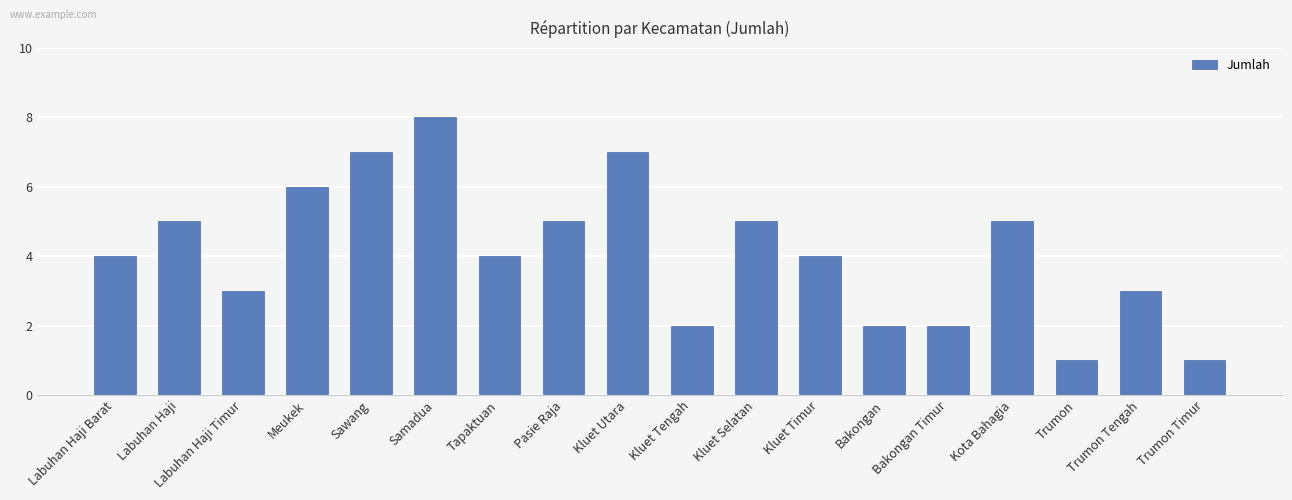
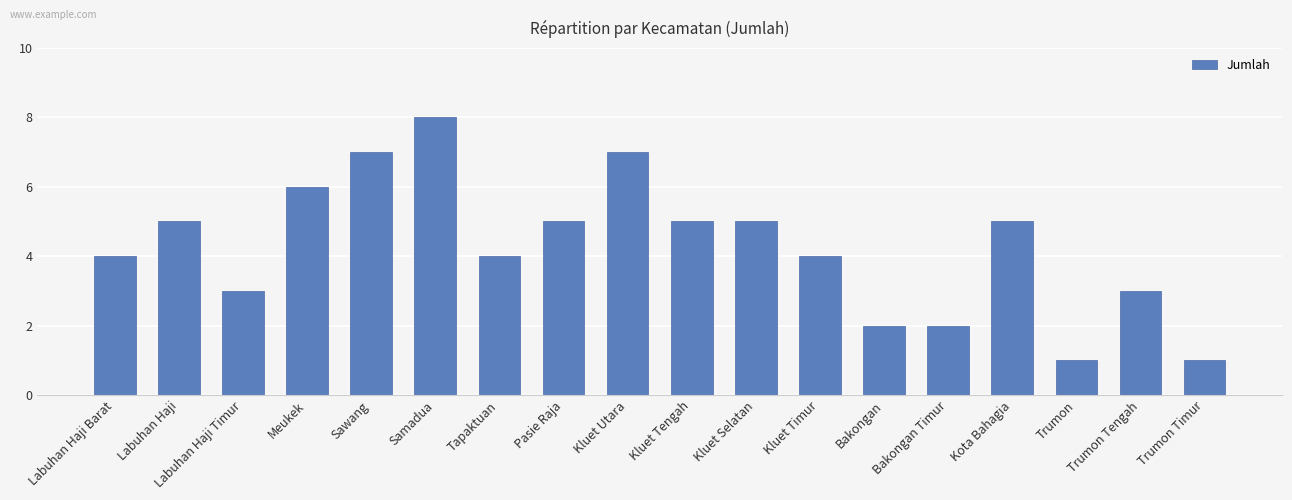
Kluet Tengah: 2 -> 5
